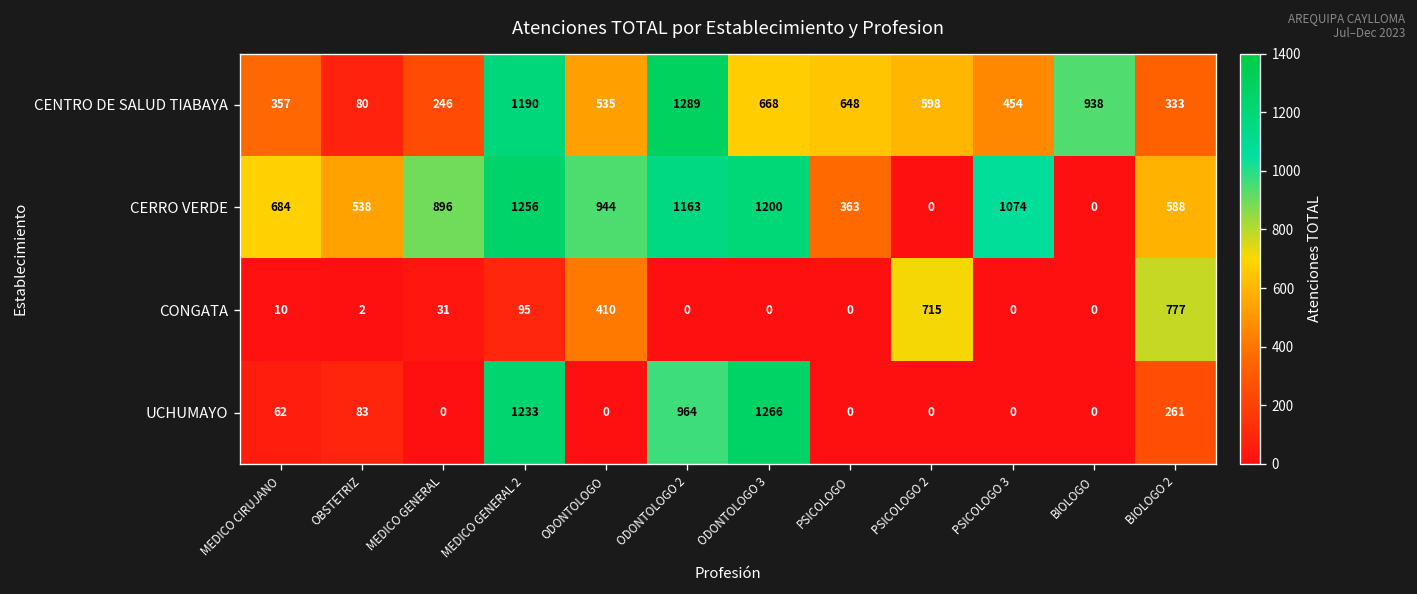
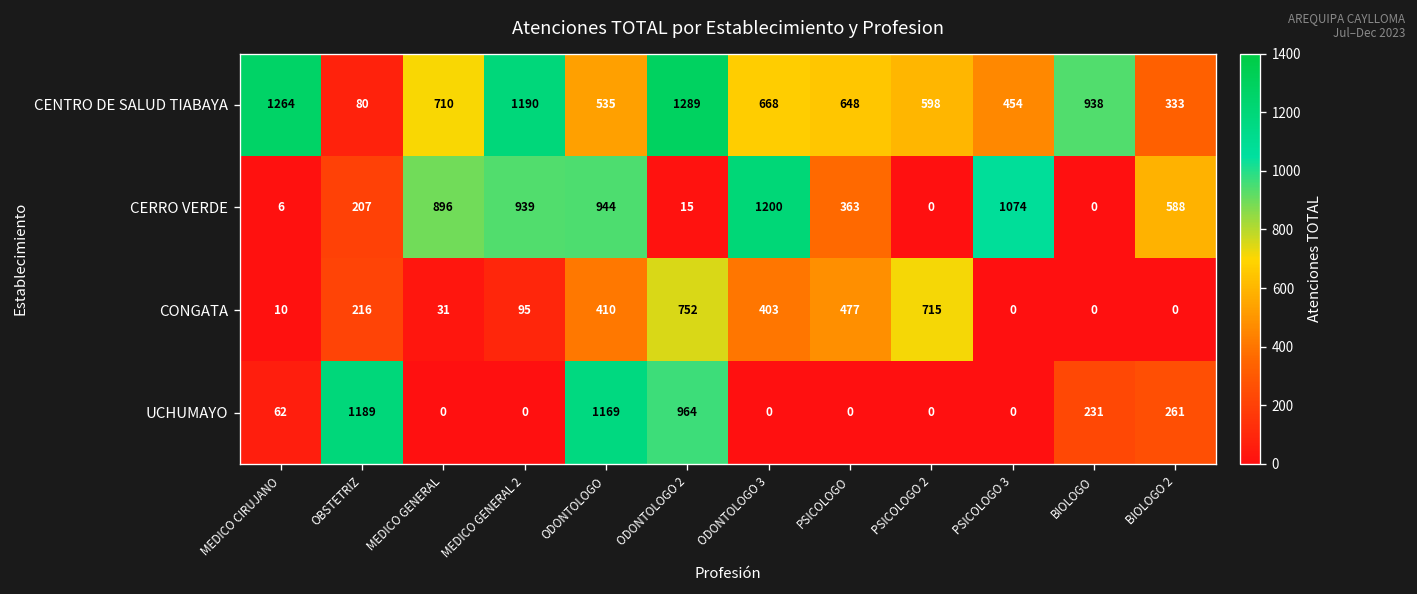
CENTRO DE SALUD TIABAYA, MEDICO CIRUJANO: 357 -> 1264
CENTRO DE SALUD TIABAYA, MEDICO GENERAL: 246 -> 710
CERRO VERDE, MEDICO CIRUJANO: 684 -> 6
CERRO VERDE, OBSTETRIZ: 538 -> 207
CERRO VERDE, MEDICO GENERAL 2: 1256 -> 939
CERRO VERDE, ODONTOLOGO 2: 1163 -> 15
CONGATA, OBSTETRIZ: 2 -> 216
CONGATA, ODONTOLOGO 2: 0 -> 752
CONGATA, ODONTOLOGO 3: 0 -> 403
CONGATA, PSICOLOGO: 0 -> 477
CONGATA, BIOLOGO 2: 777 -> 0
UCHUMAYO, OBSTETRIZ: 83 -> 1189
UCHUMAYO, MEDICO GENERAL 2: 1233 -> 0
UCHUMAYO, ODONTOLOGO: 0 -> 1169
UCHUMAYO, ODONTOLOGO 3: 1266 -> 0
UCHUMAYO, BIOLOGO: 0 -> 231
